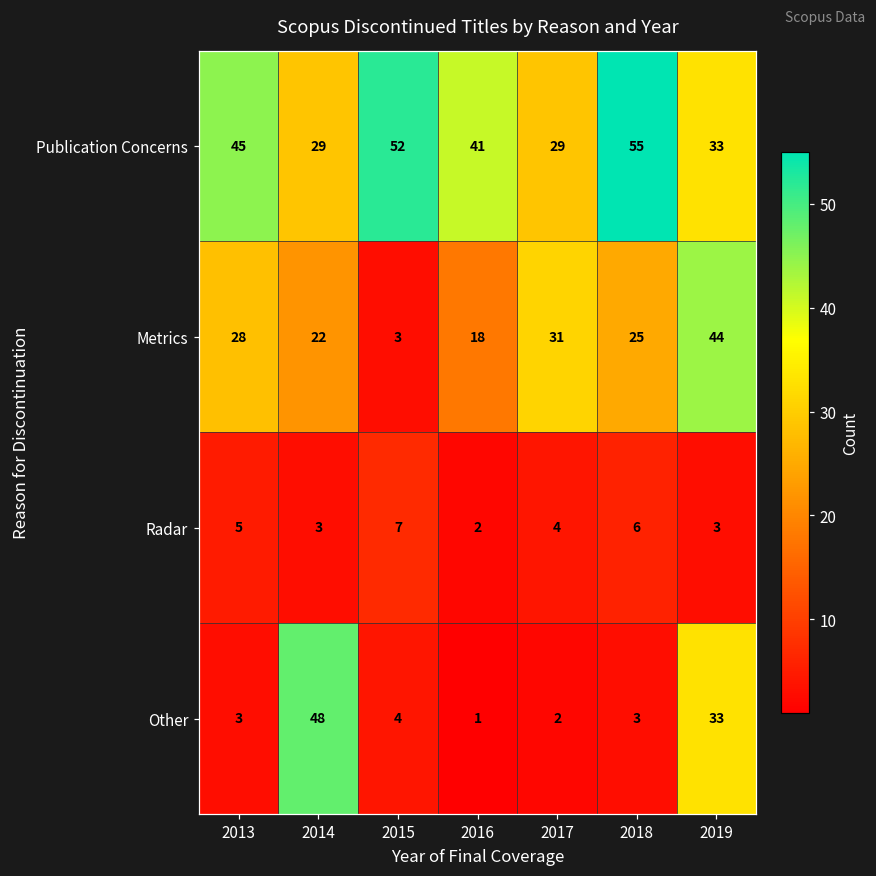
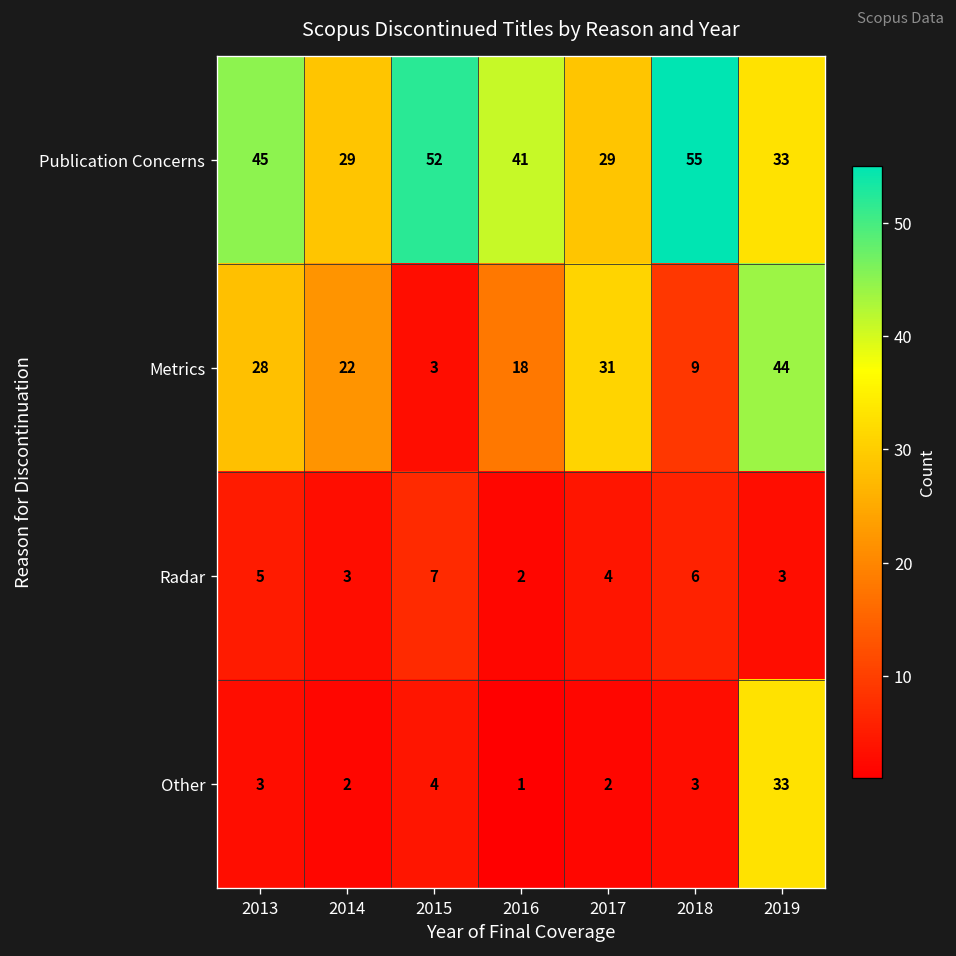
Metrics, 2018: 25 -> 9
Other, 2014: 48 -> 2
